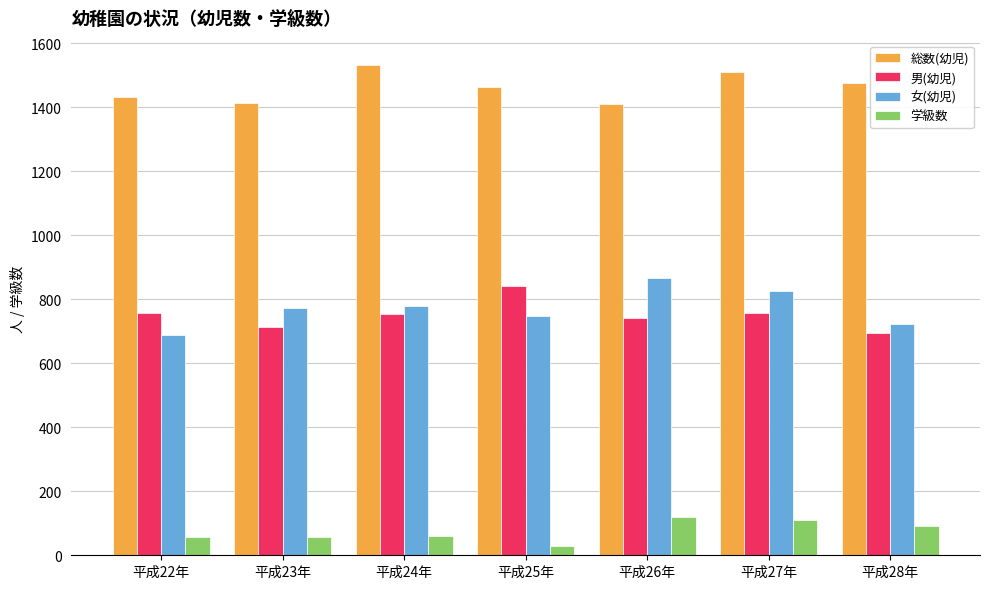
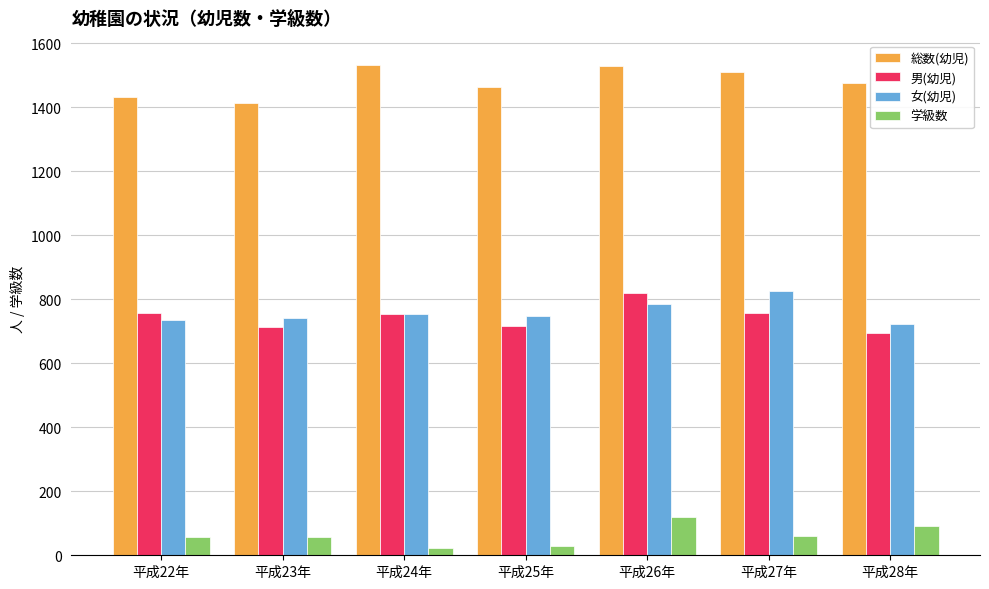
女(幼児), 平成22年: 690 -> 740
女(幼児), 平成23年: 770 -> 740
女(幼児), 平成24年: 780 -> 750
学級数, 平成24年: 60 -> 20
男(幼児), 平成25年: 840 -> 720
総数(幼児), 平成26年: 1410 -> 1530
男(幼児), 平成26年: 740 -> 820
女(幼児), 平成26年: 870 -> 790
学級数, 平成27年: 110 -> 60
